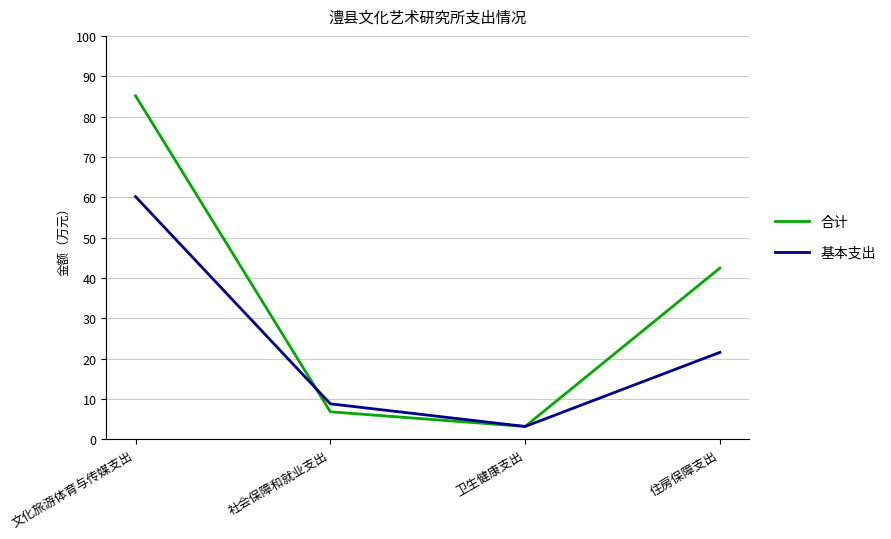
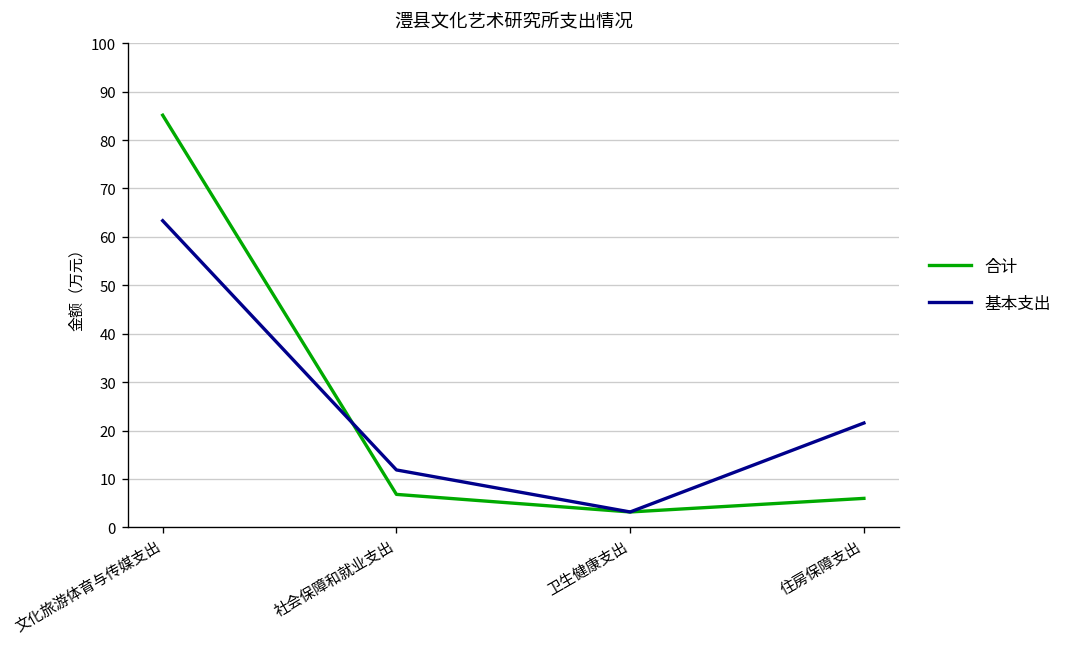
基本支出, 文化旅游体育与传媒支出: 60 -> 63
基本支出, 社会保障和就业支出: 9 -> 12
合计, 住房保障支出: 42 -> 6
